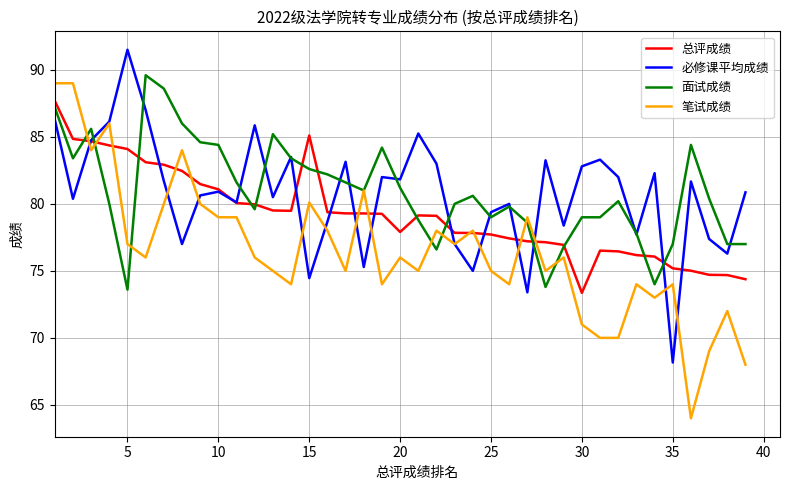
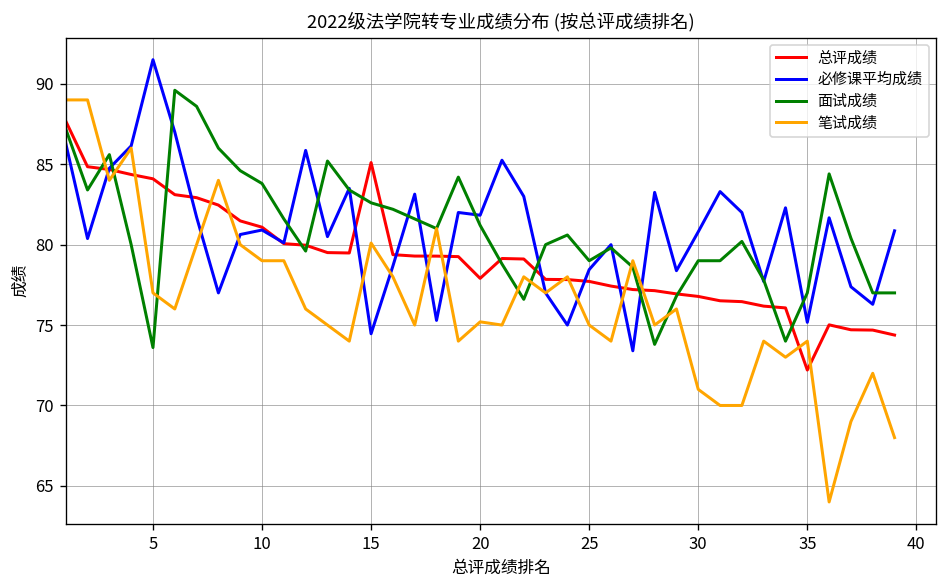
面试成绩, 10: 84.4 -> 83.8
笔试成绩, 20: 76.0 -> 75.2
必修课平均成绩, 25: 79.4 -> 78.5
总评成绩, 30: 73.4 -> 76.8
必修课平均成绩, 30: 82.8 -> 80.8
总评成绩, 35: 75.2 -> 72.2
必修课平均成绩, 35: 68.2 -> 75.2
